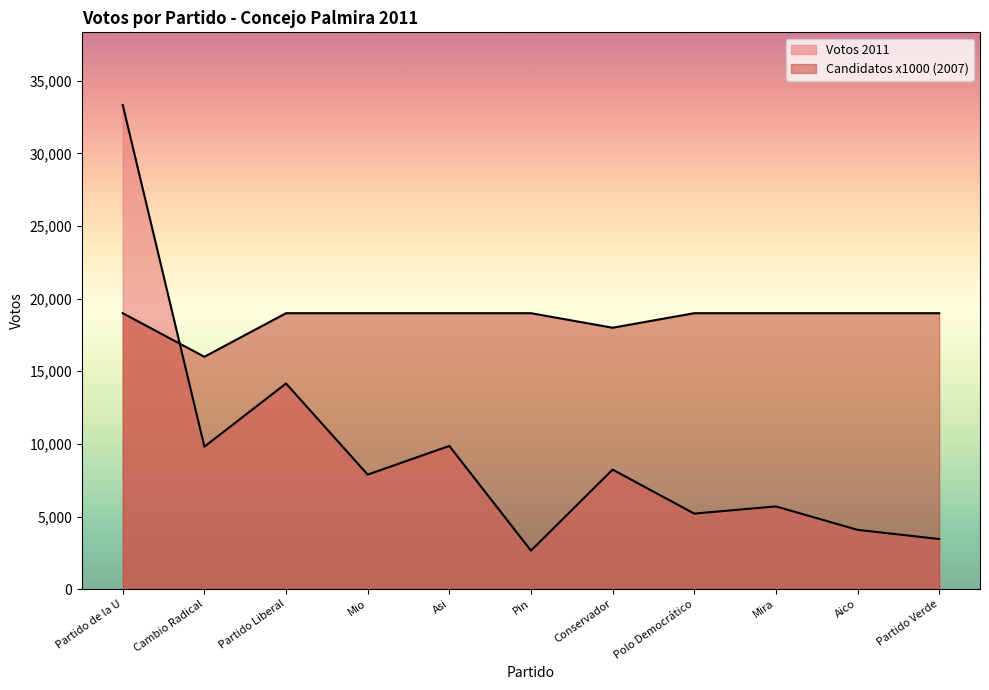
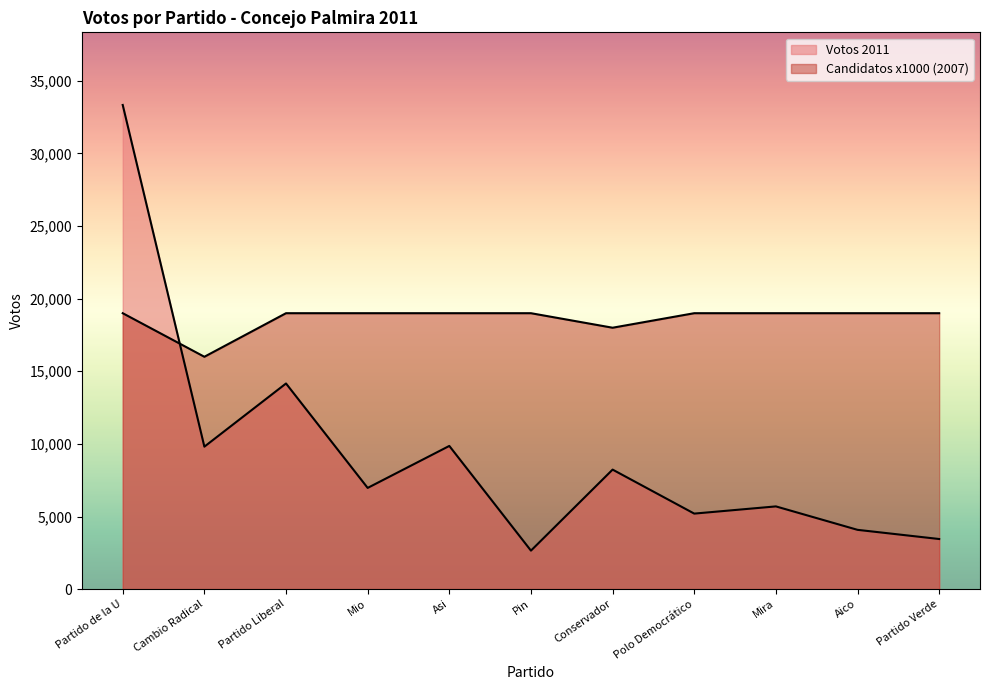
Votos 2011, Mio: 7,900 -> 7,000
